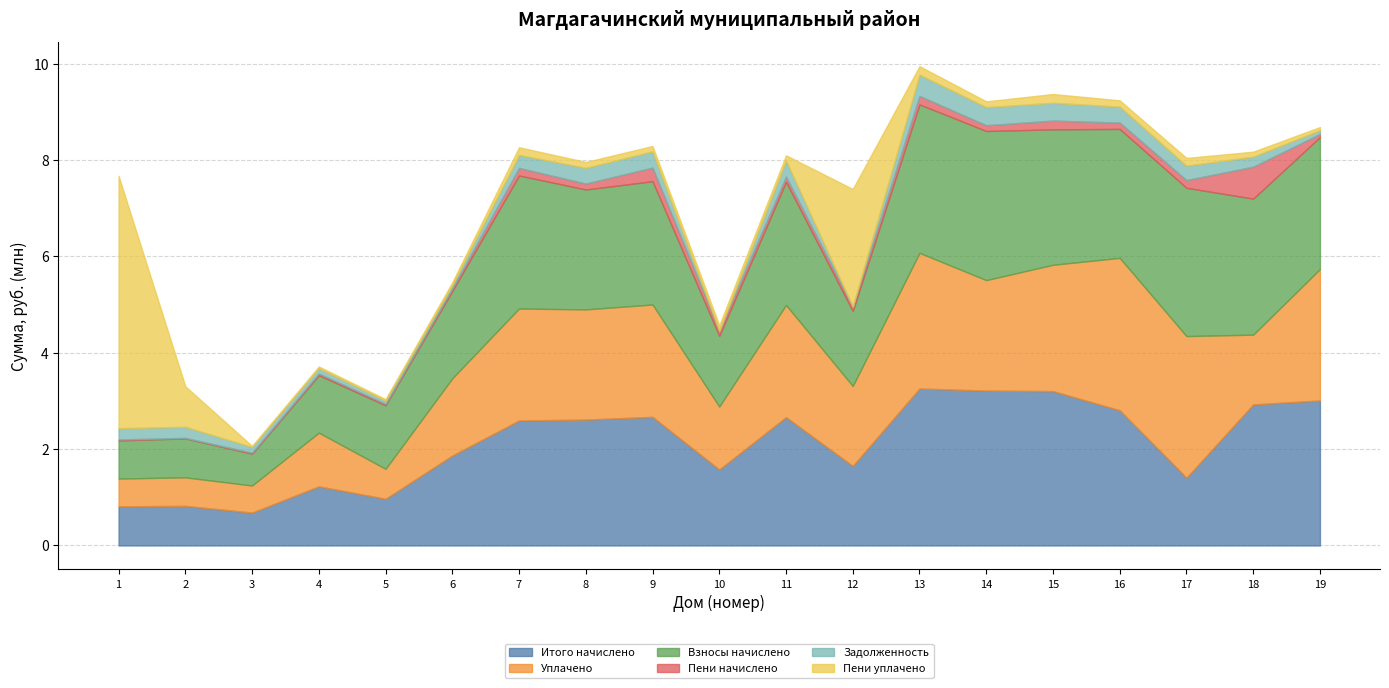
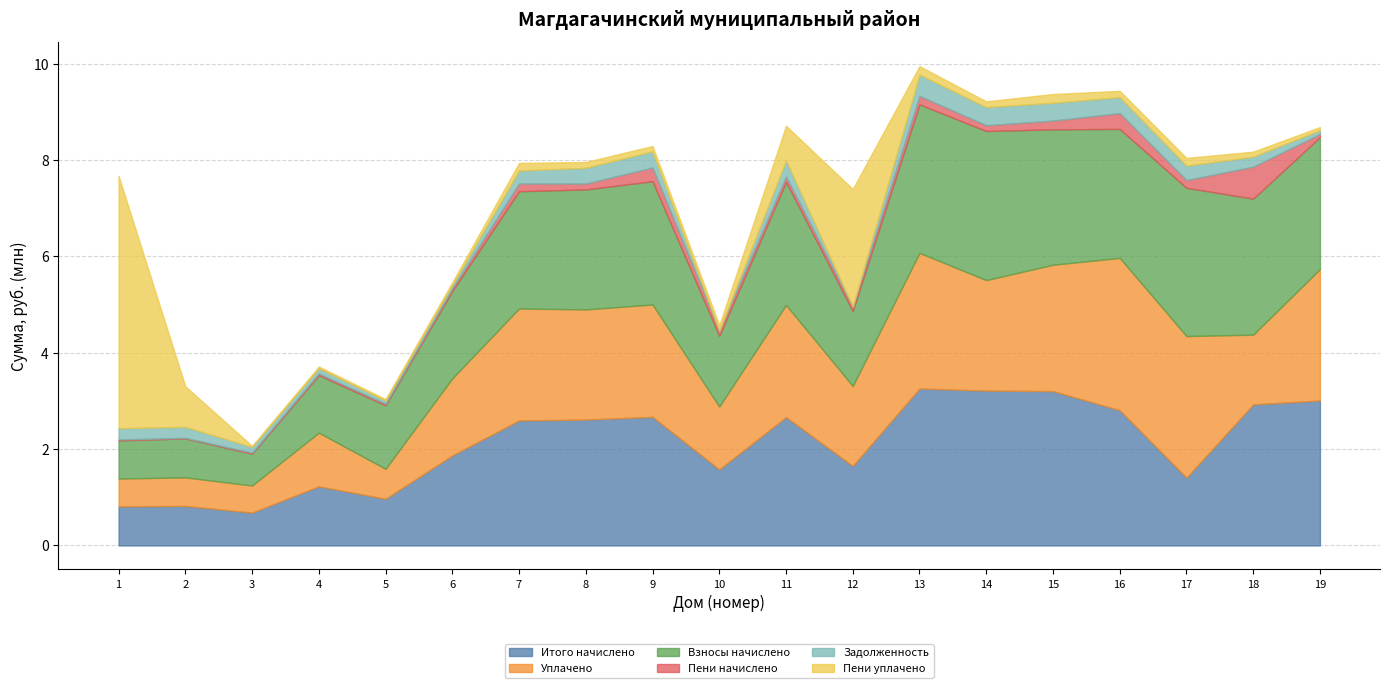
Взносы начислено, 7: 2.8 -> 2.4
Пени уплачено, 11: 0.1 -> 0.7
Пени начислено, 16: 0.1 -> 0.3
